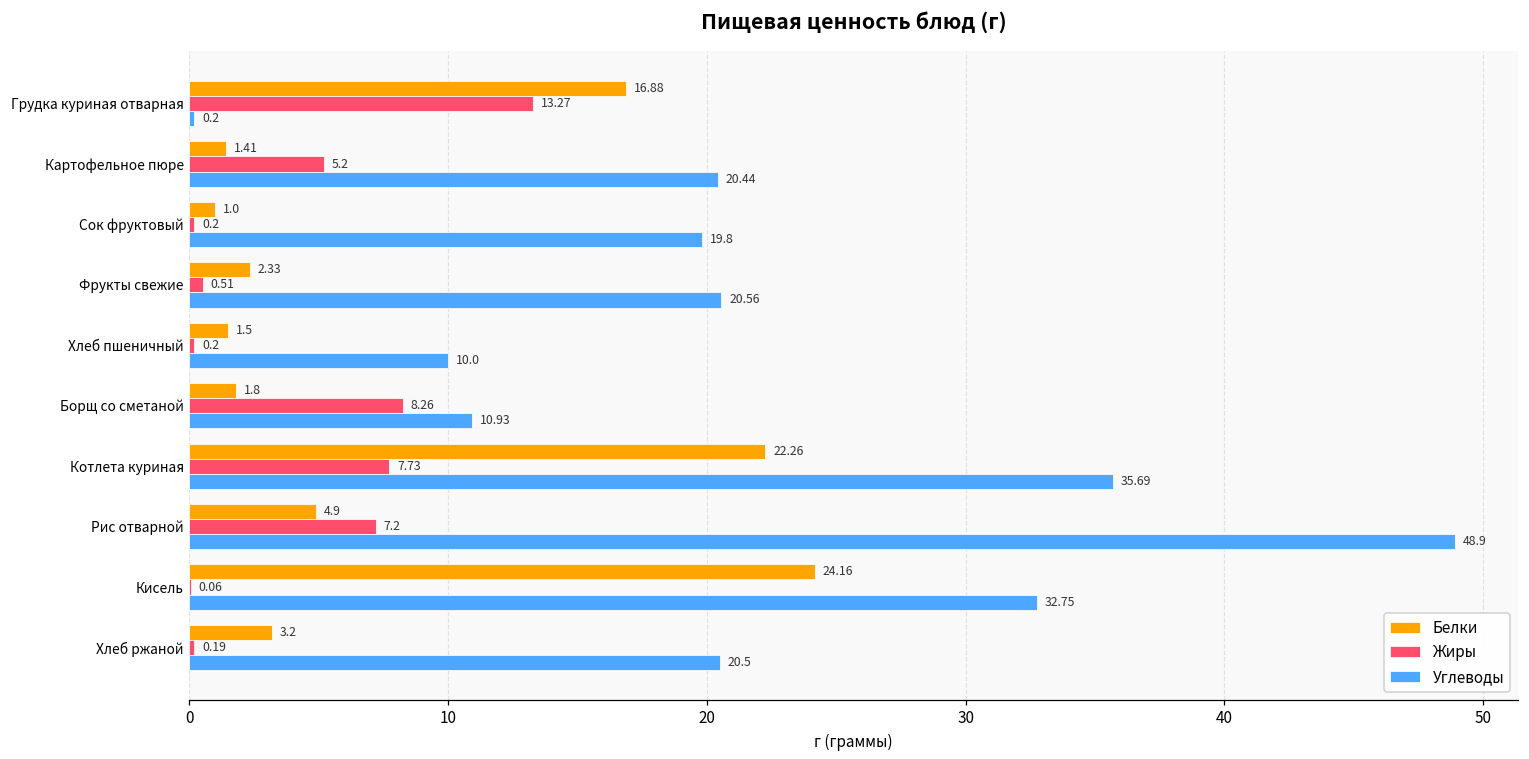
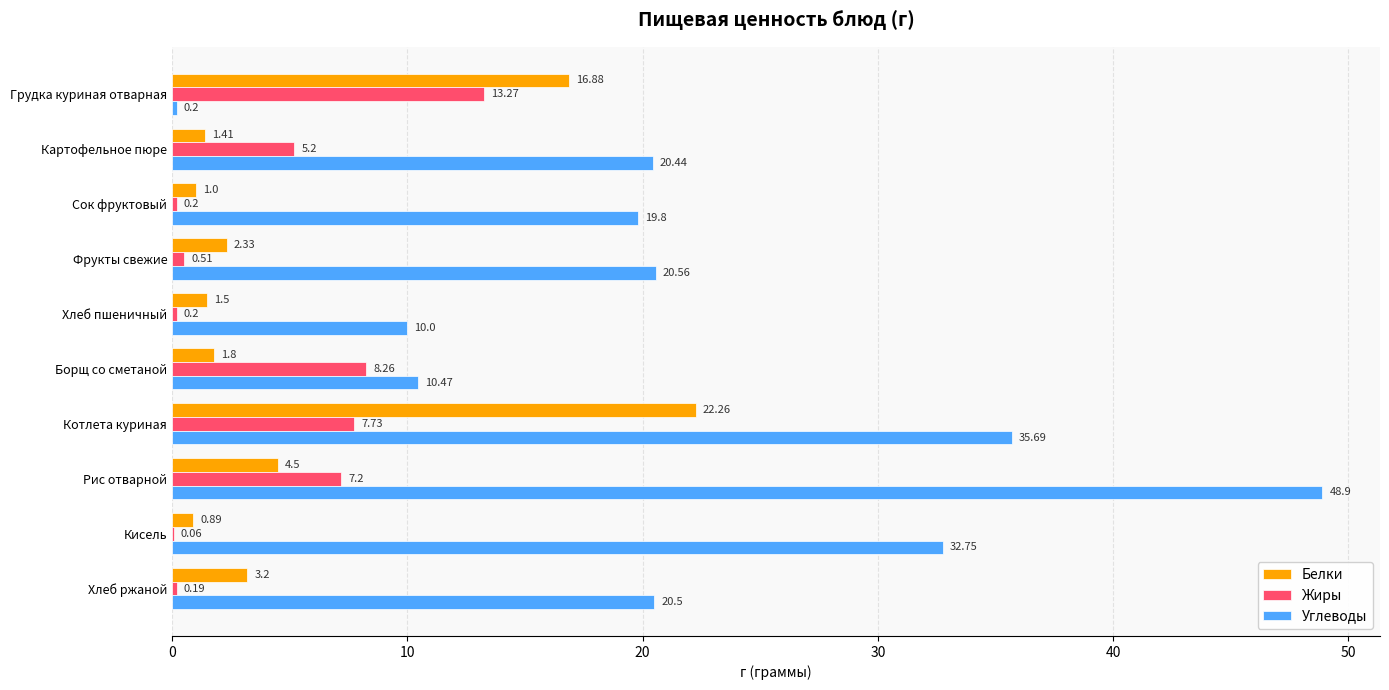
Углеводы, Борщ со сметаной: 10.93 -> 10.47
Белки, Рис отварной: 4.9 -> 4.5
Белки, Кисель: 24.16 -> 0.89
